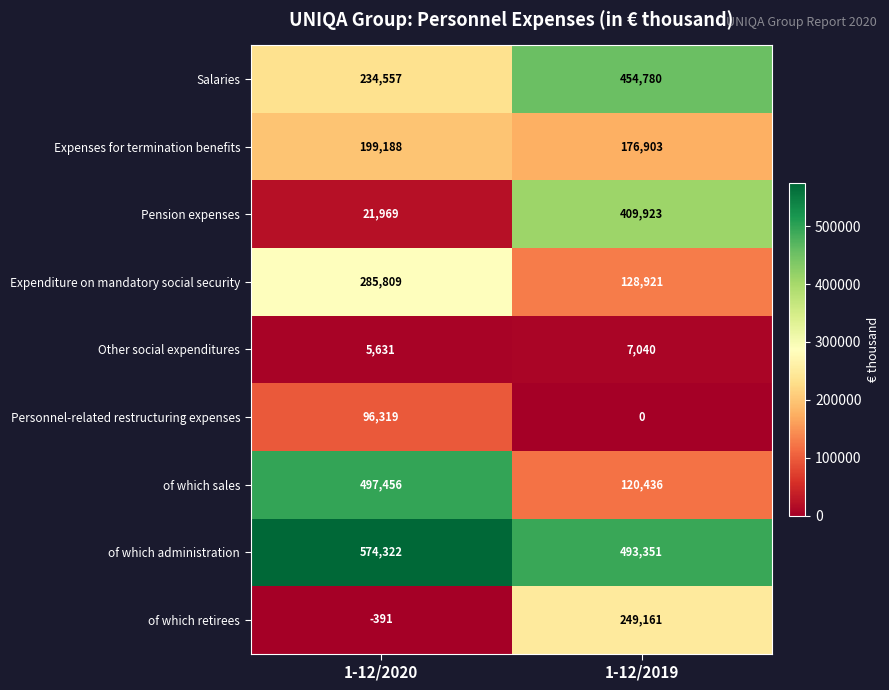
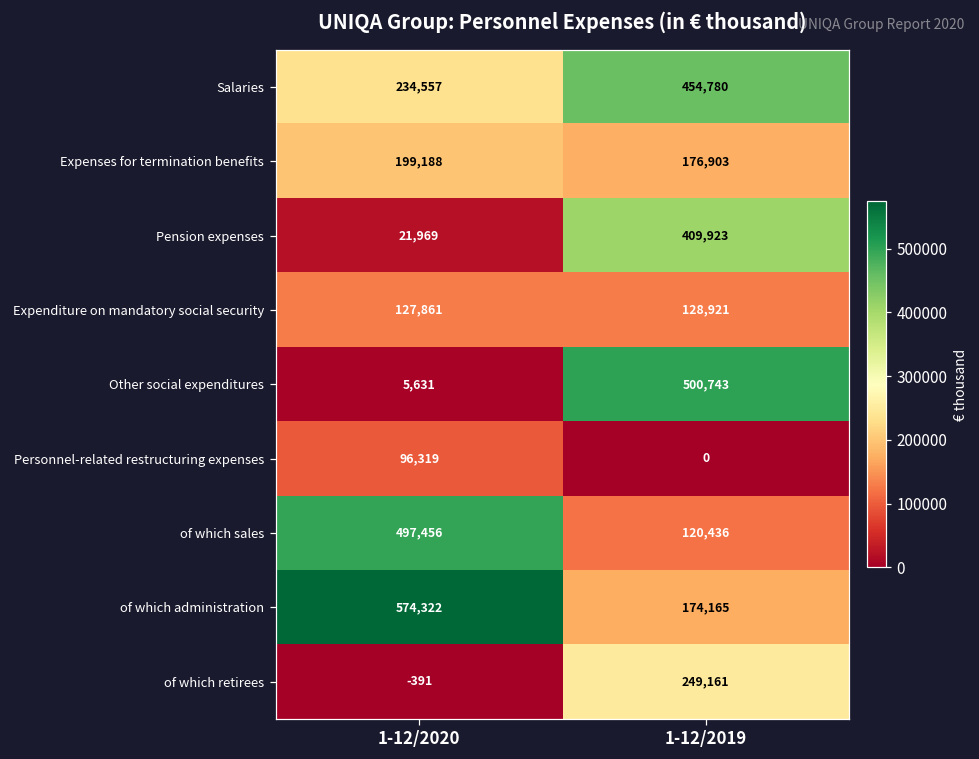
Expenditure on mandatory social security, 1-12/2020: 285,809 -> 127,861
Other social expenditures, 1-12/2019: 7,040 -> 500,743
of which administration, 1-12/2019: 493,351 -> 174,165
